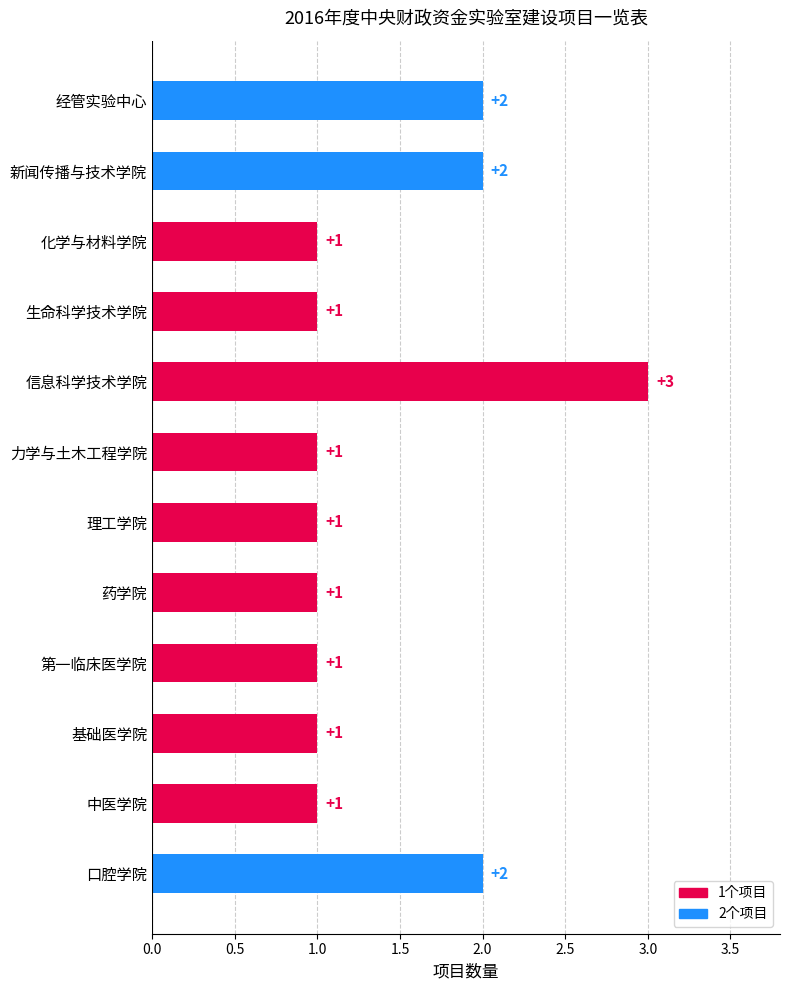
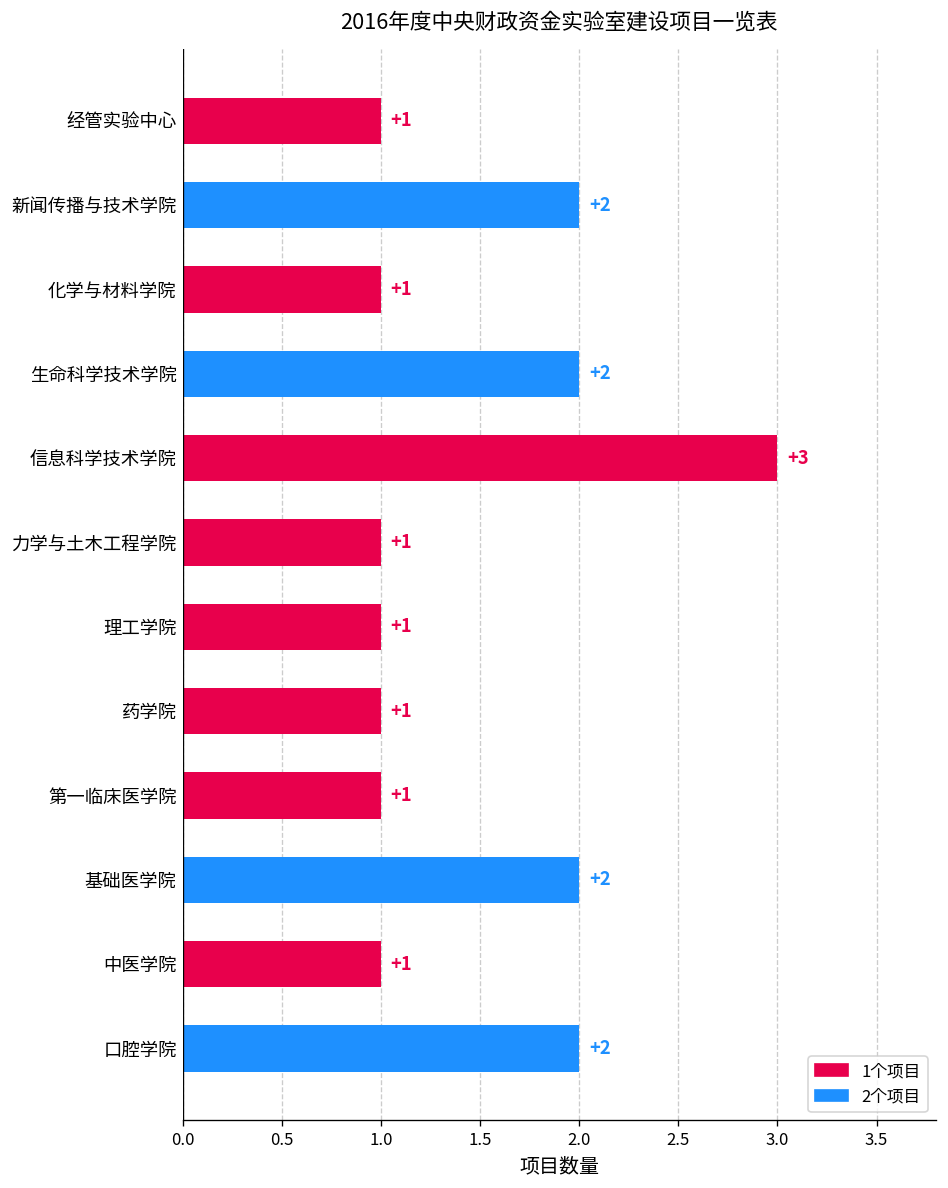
经管实验中心: +2 -> +1
生命科学技术学院: +1 -> +2
基础医学院: +1 -> +2
